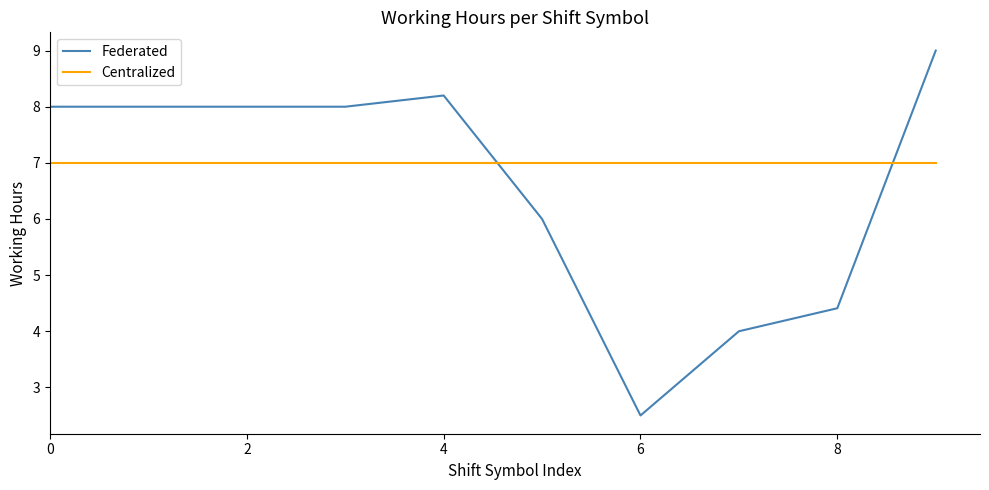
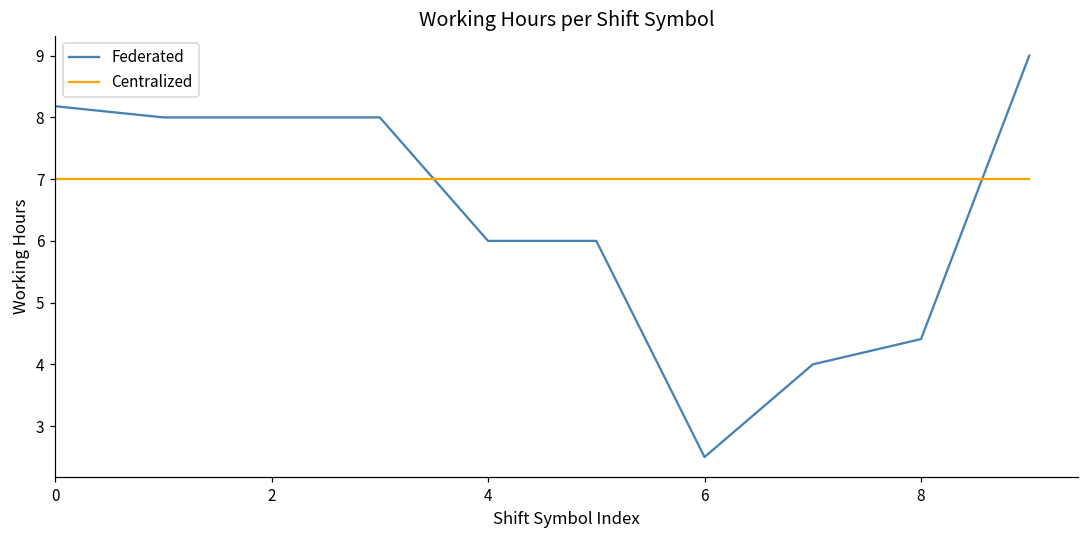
Federated, 0: 8.0 -> 8.2
Federated, 4: 8.2 -> 6.0
